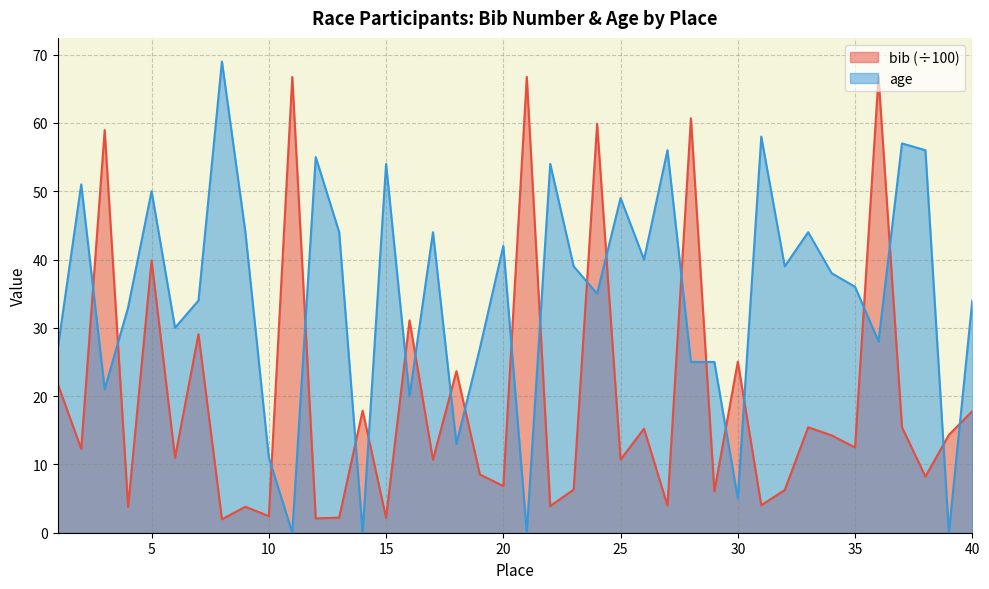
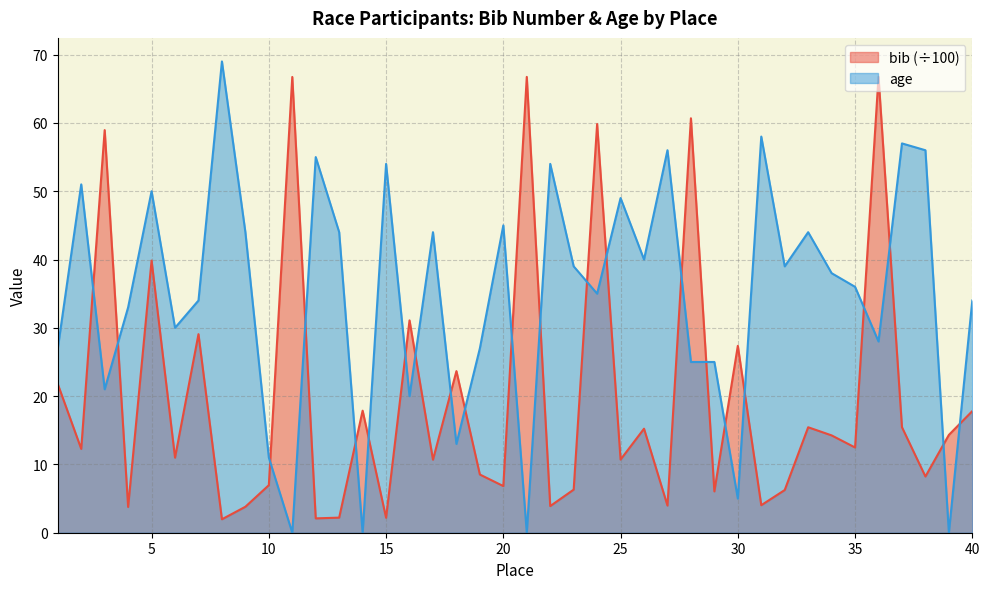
bib (÷100), 10: 2 -> 7
age, 20: 42 -> 45
bib (÷100), 30: 25 -> 27
